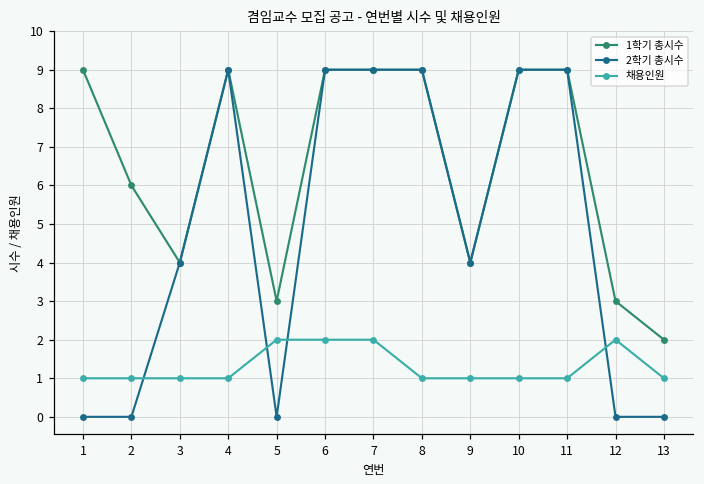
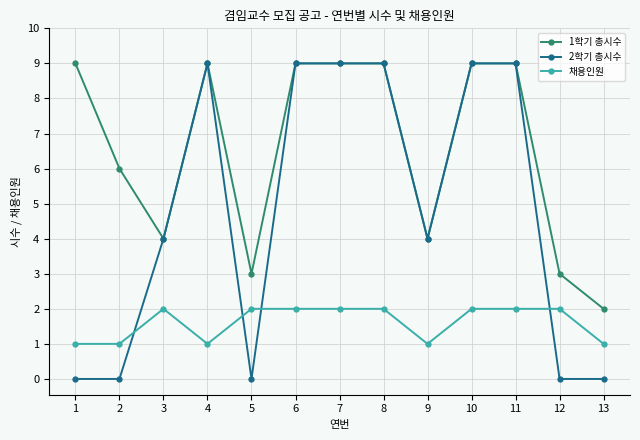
채용인원, 3: 1 -> 2
채용인원, 8: 1 -> 2
채용인원, 10: 1 -> 2
채용인원, 11: 1 -> 2
